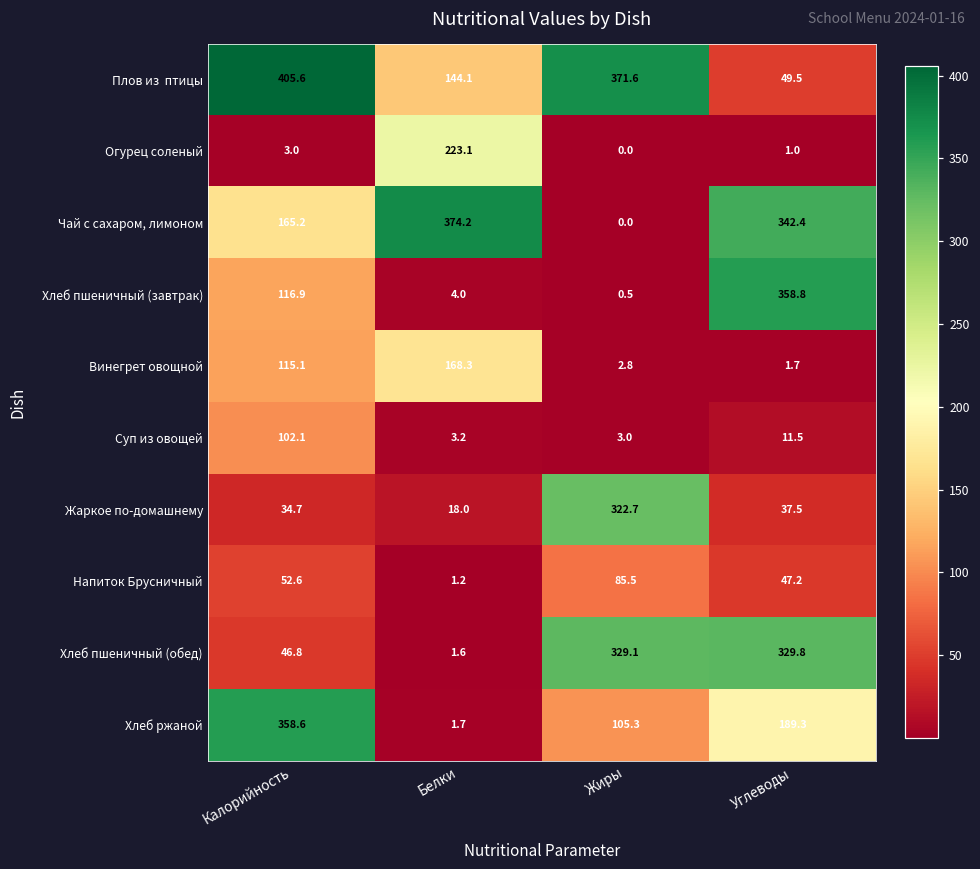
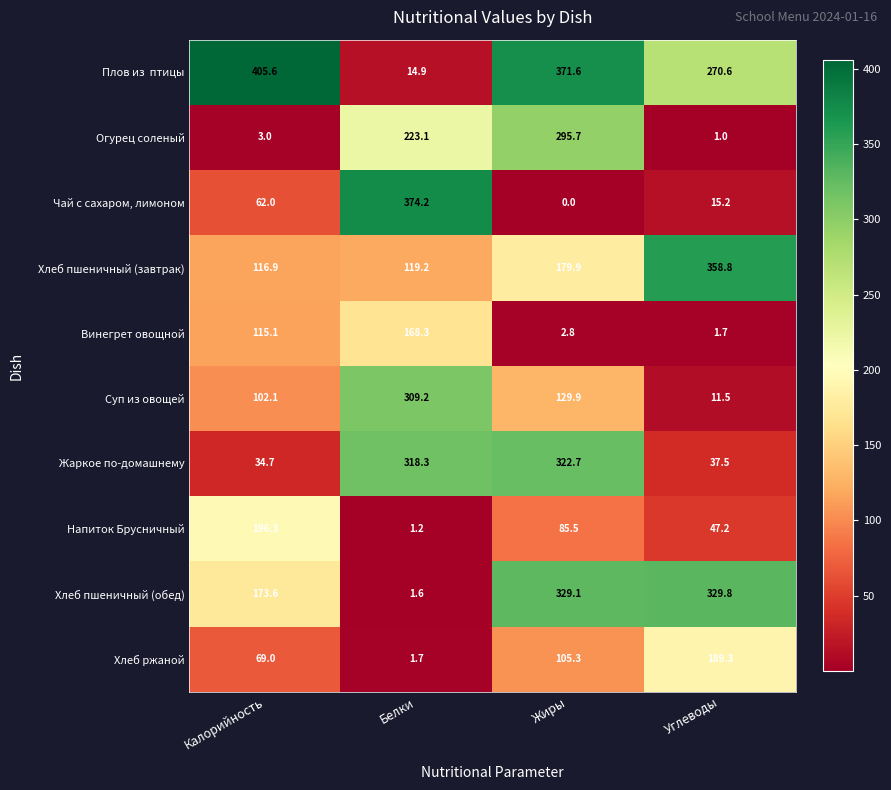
Плов из птицы, Белки: 144.1 -> 14.9
Плов из птицы, Углеводы: 49.5 -> 270.6
Огурец соленый, Жиры: 0.0 -> 295.7
Чай с сахаром, лимоном, Калорийность: 165.2 -> 62.0
Чай с сахаром, лимоном, Углеводы: 342.4 -> 15.2
Хлеб пшеничный (завтрак), Белки: 4.0 -> 119.2
Хлеб пшеничный (завтрак), Жиры: 0.5 -> 179.9
Суп из овощей, Белки: 3.2 -> 309.2
Суп из овощей, Жиры: 3.0 -> 129.9
Жаркое по-домашнему, Белки: 18.0 -> 318.3
Напиток Брусничный, Калорийность: 52.6 -> 196.3
Хлеб пшеничный (обед), Калорийность: 46.8 -> 173.6
Хлеб ржаной, Калорийность: 358.6 -> 69.0
